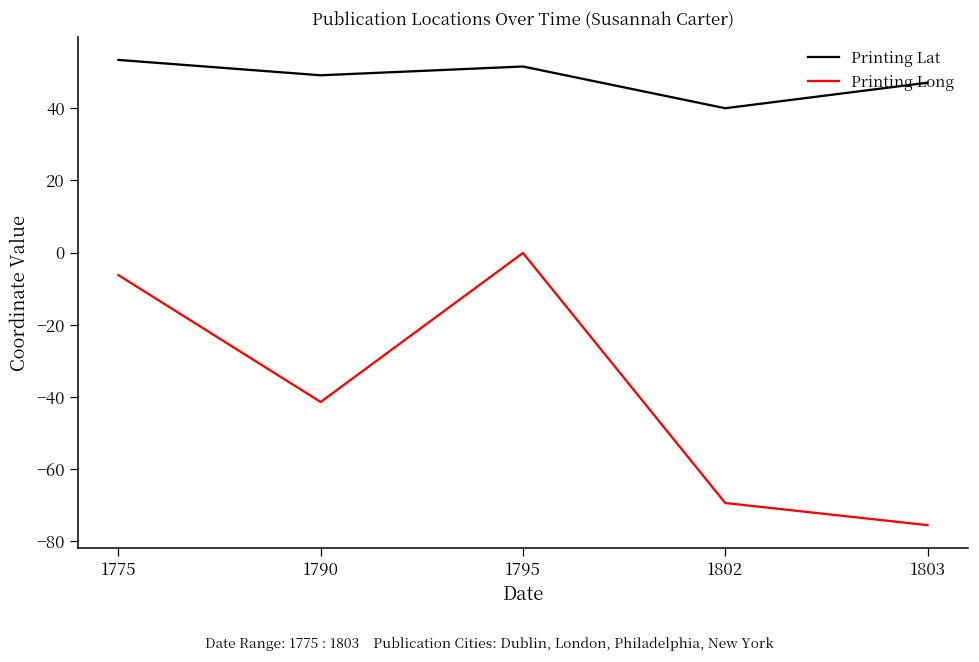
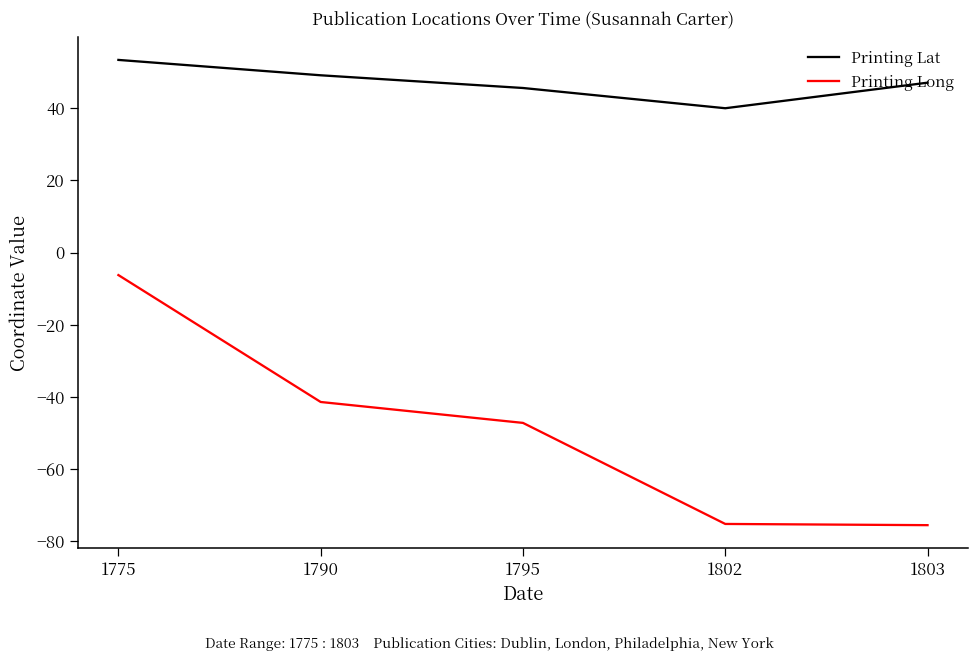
Printing Lat, 1795: 52 -> 46
Printing Long, 1795: 0 -> -47
Printing Long, 1802: -69 -> -75
